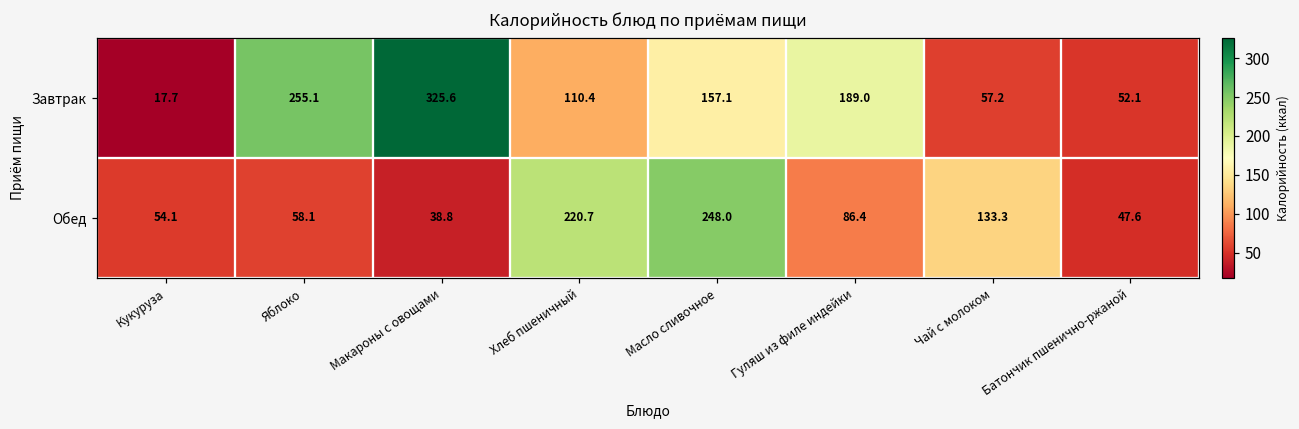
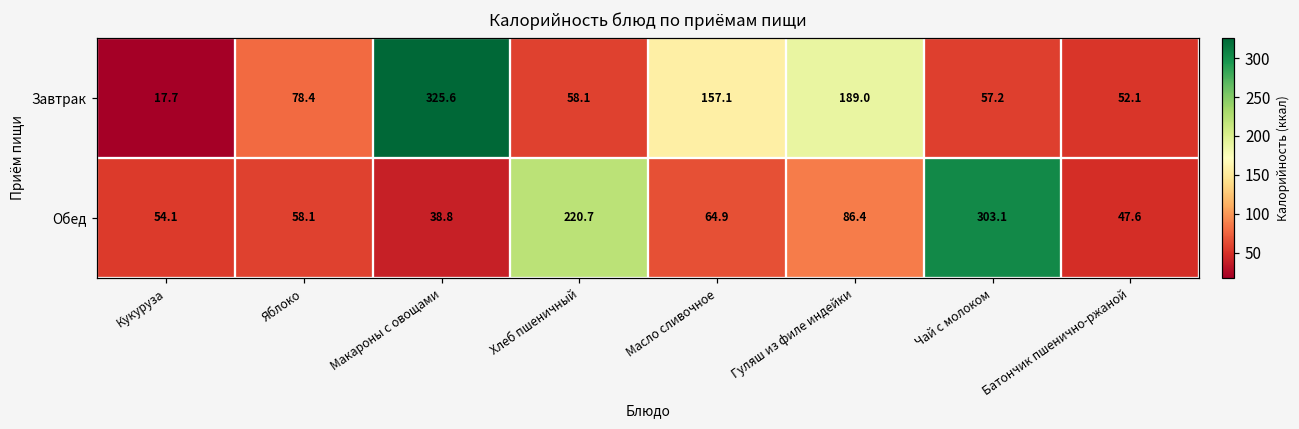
Завтрак, Яблоко: 255.1 -> 78.4
Завтрак, Хлеб пшеничный: 110.4 -> 58.1
Обед, Масло сливочное: 248.0 -> 64.9
Обед, Чай с молоком: 133.3 -> 303.1
